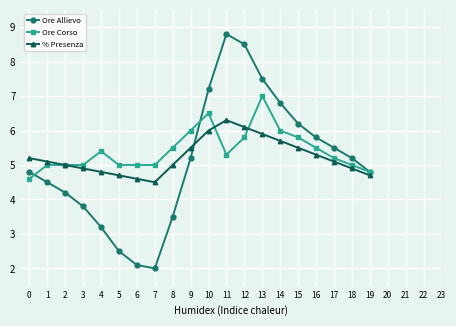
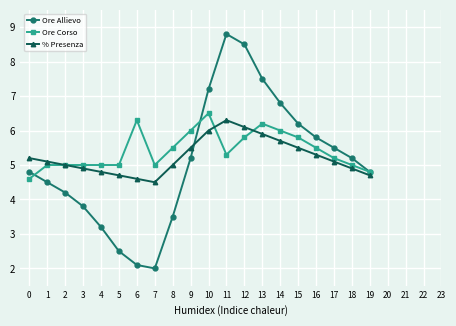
Ore Corso, 4: 5.4 -> 5.0
Ore Corso, 6: 5.0 -> 6.3
Ore Corso, 13: 7.0 -> 6.2
